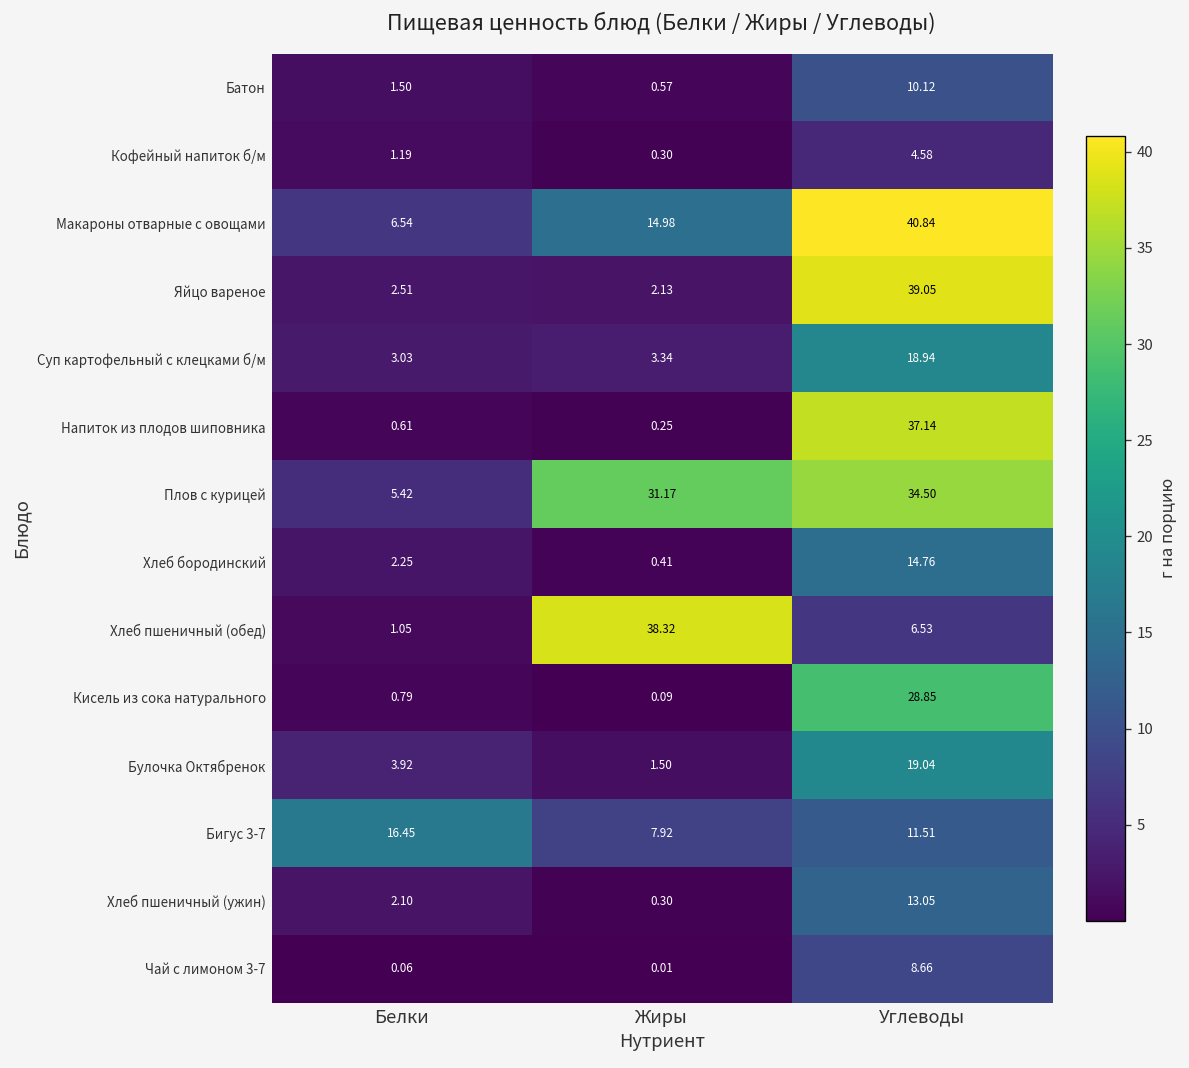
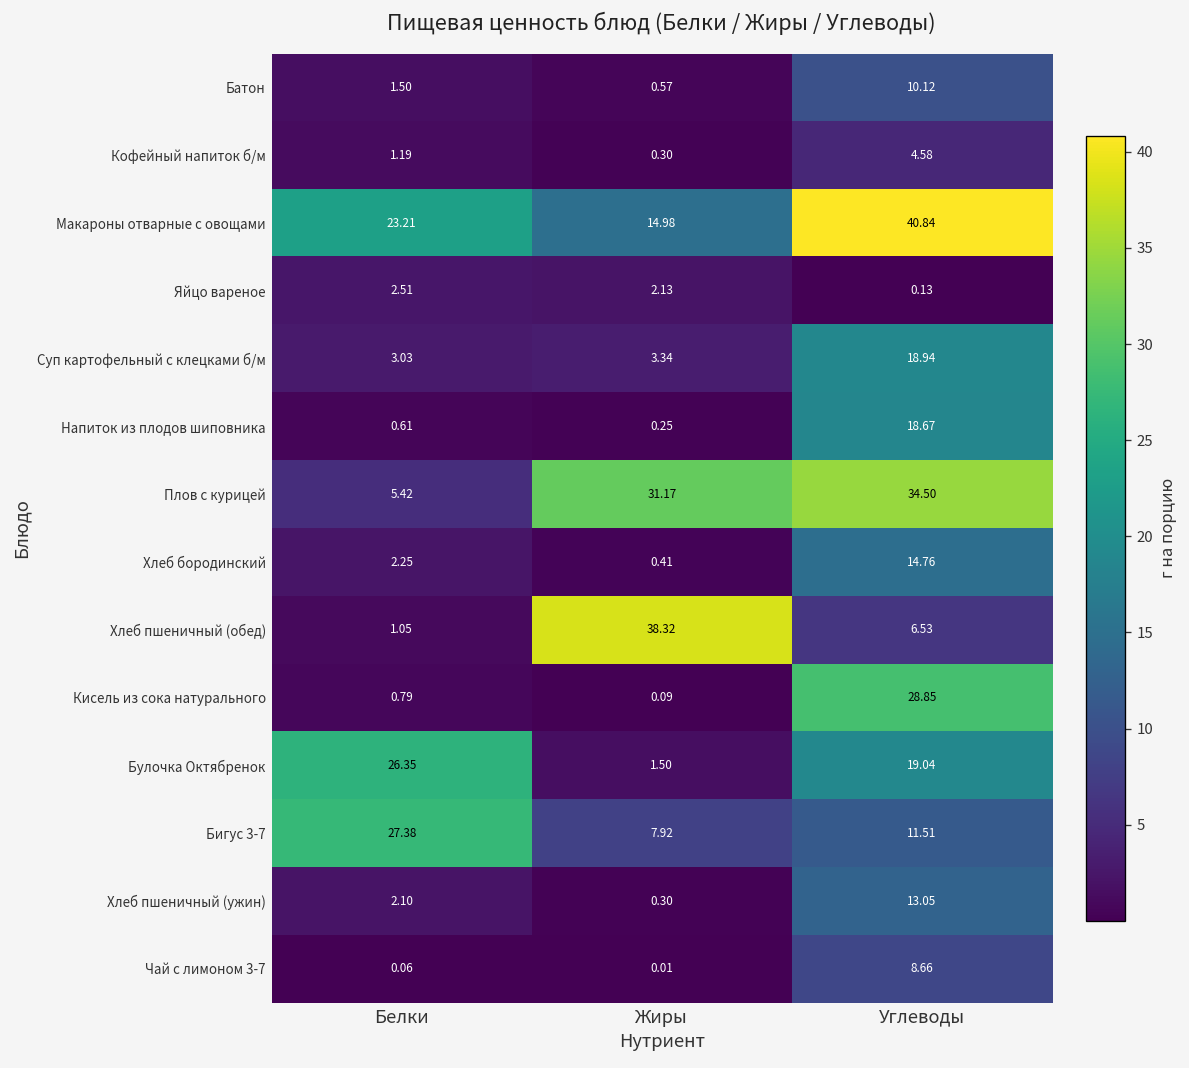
Макароны отварные с овощами, Белки: 6.54 -> 23.21
Яйцо вареное, Углеводы: 39.05 -> 0.13
Напиток из плодов шиповника, Углеводы: 37.14 -> 18.67
Булочка Октябренок, Белки: 3.92 -> 26.35
Бигус 3-7, Белки: 16.45 -> 27.38
